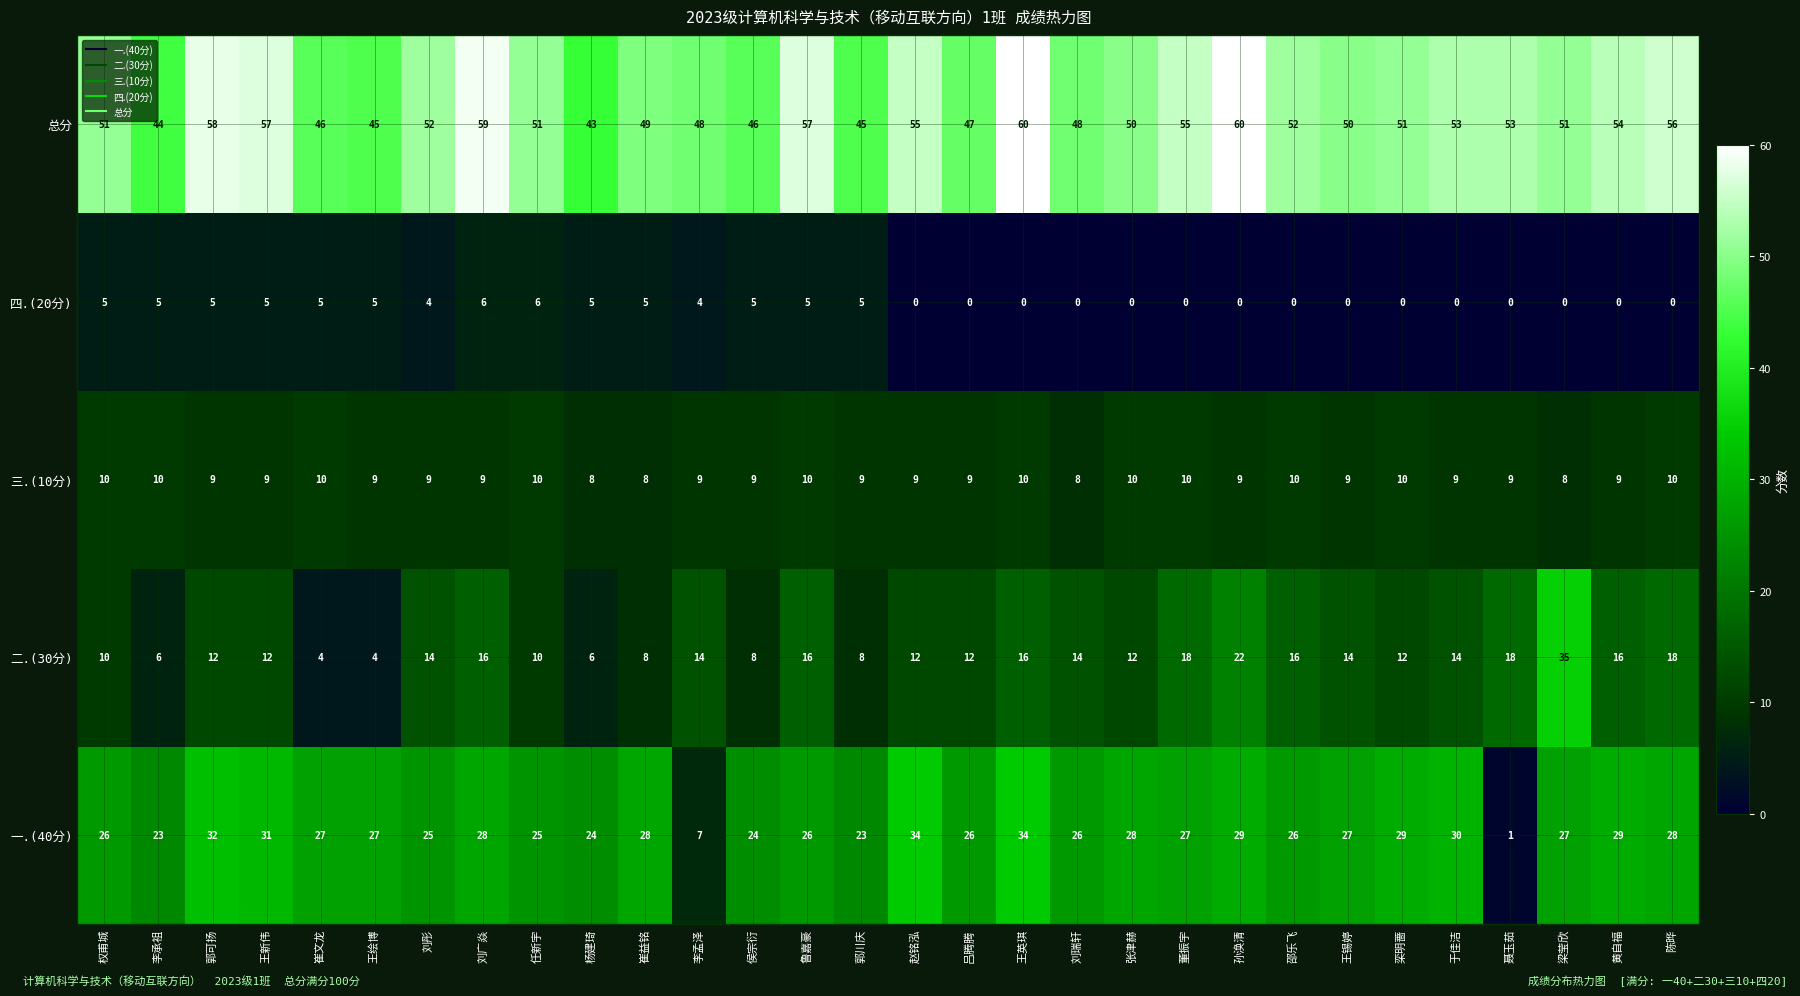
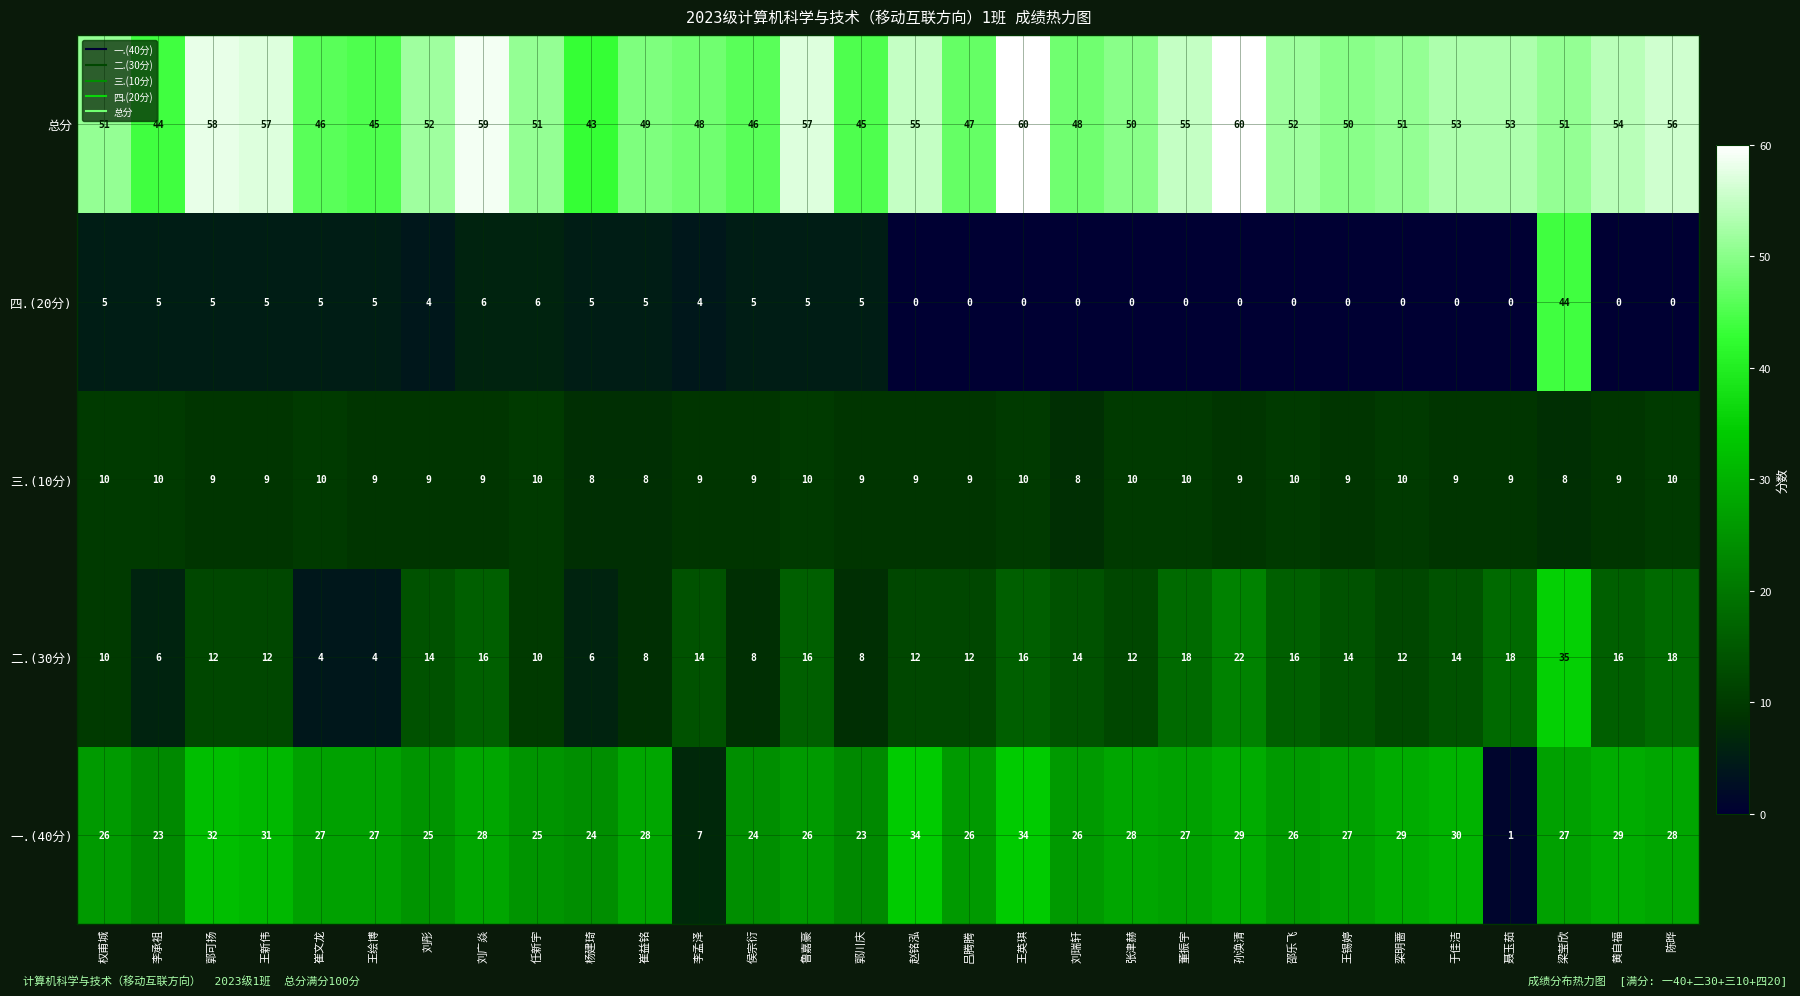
四.(20分), 梁莹欣: 0 -> 44
